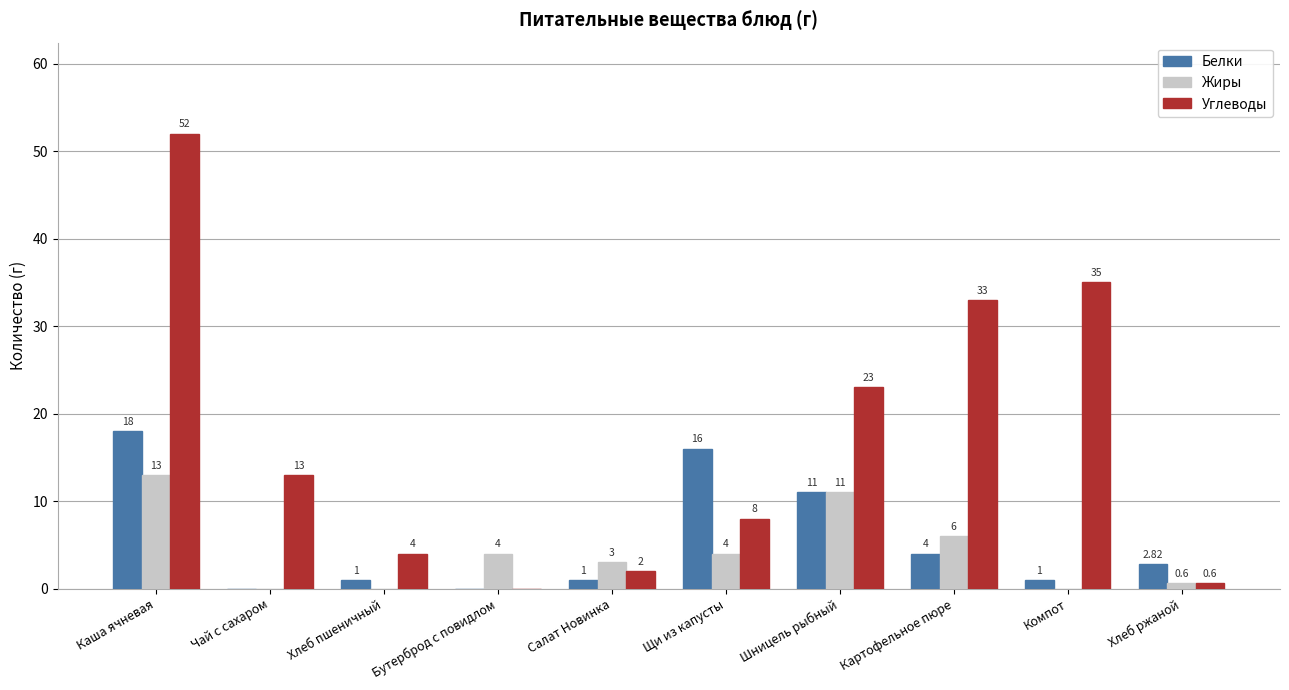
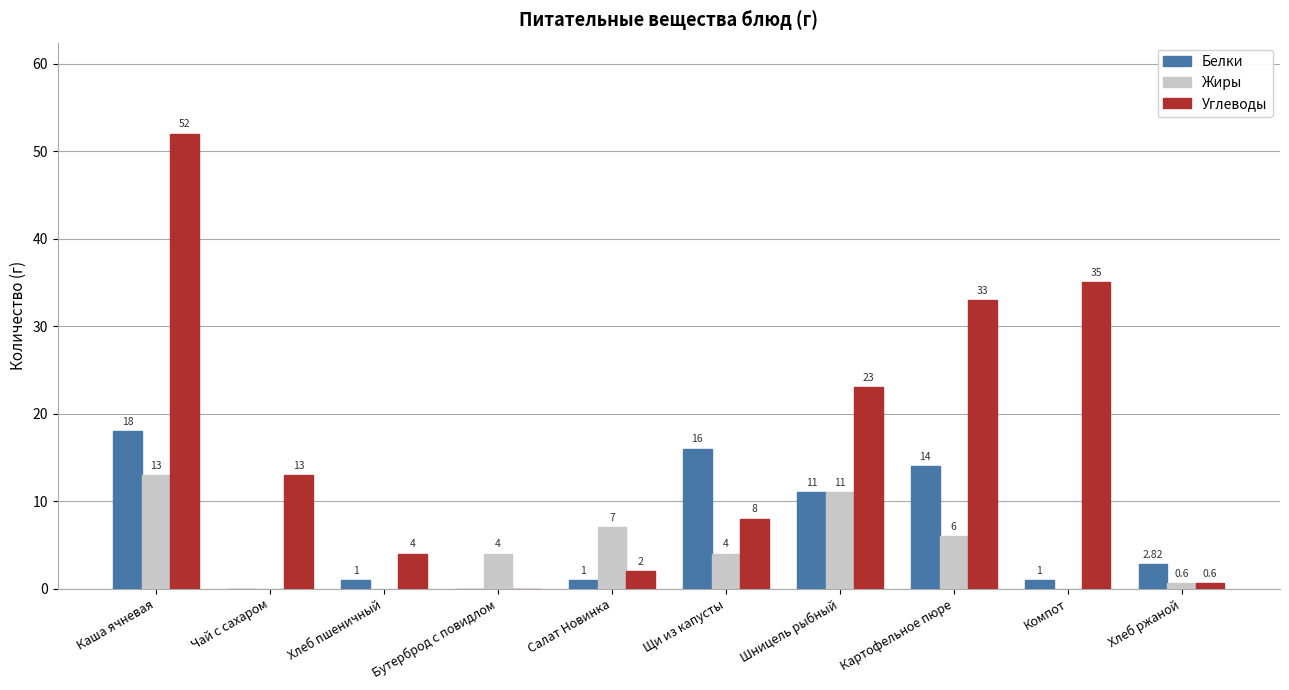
Жиры, Салат Новинка: 3 -> 7
Белки, Картофельное пюре: 4 -> 14
